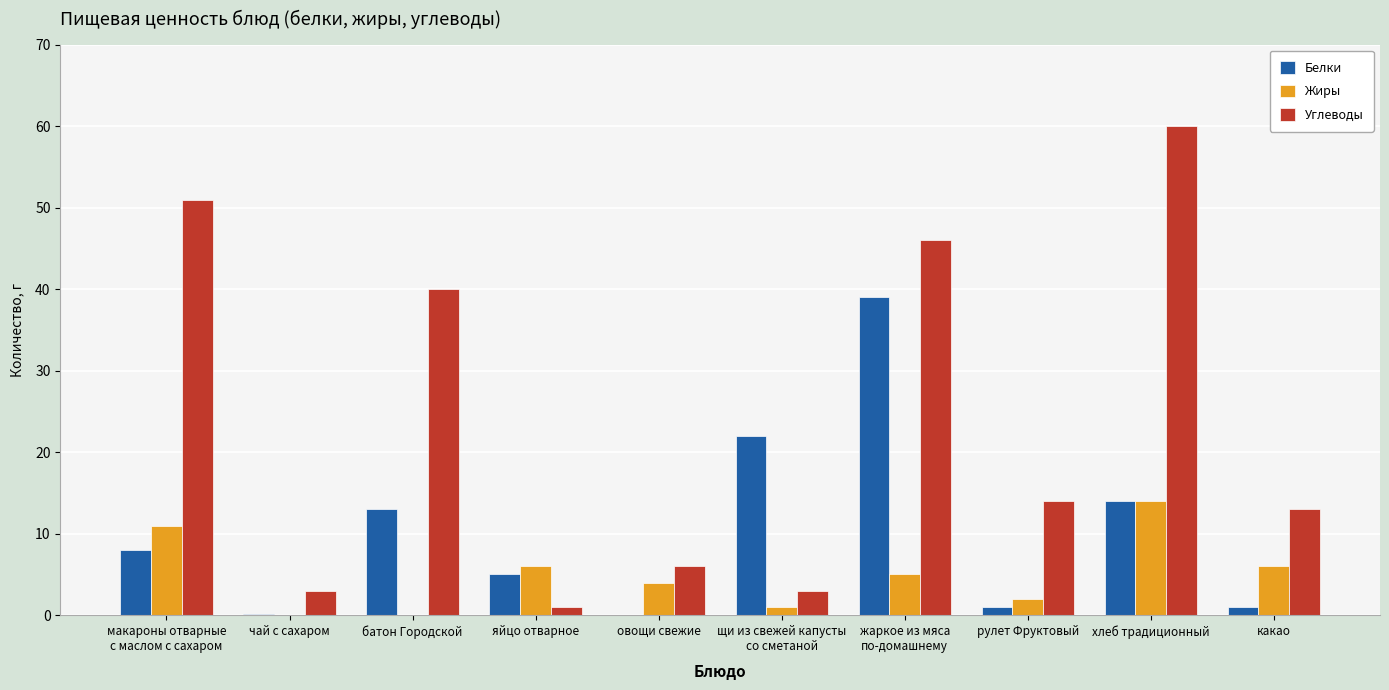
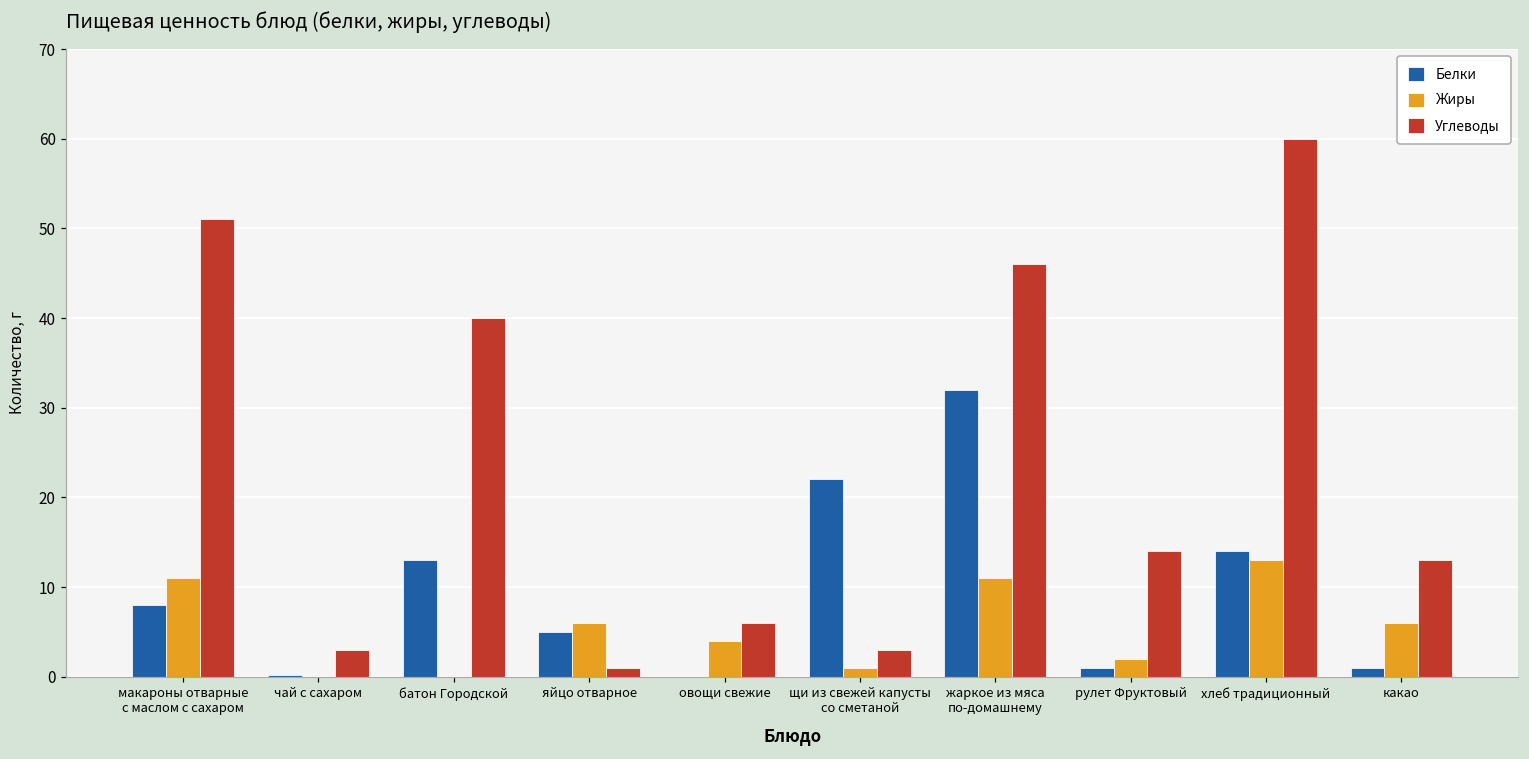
Белки, жаркое из мяса по-домашнему: 39 -> 32
Жиры, жаркое из мяса по-домашнему: 5 -> 11
Жиры, хлеб традиционный: 14 -> 13
